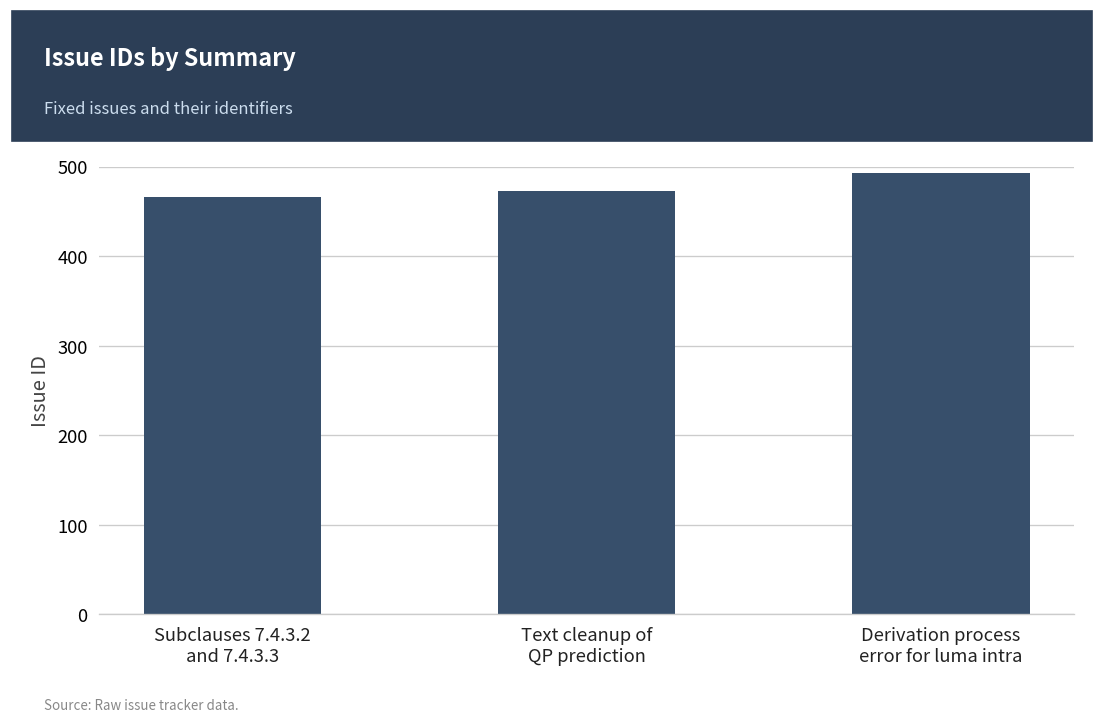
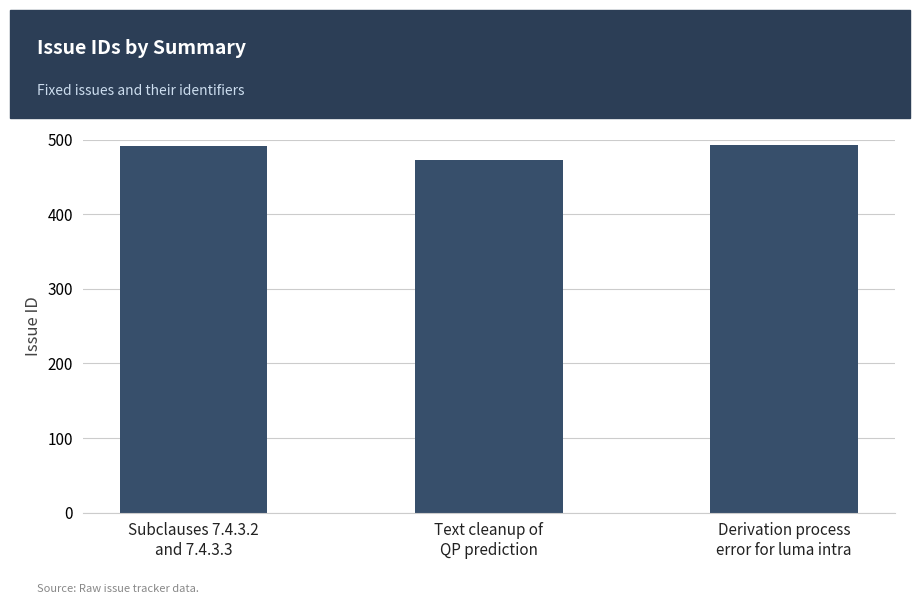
Subclauses 7.4.3.2 and 7.4.3.3: 470 -> 490
